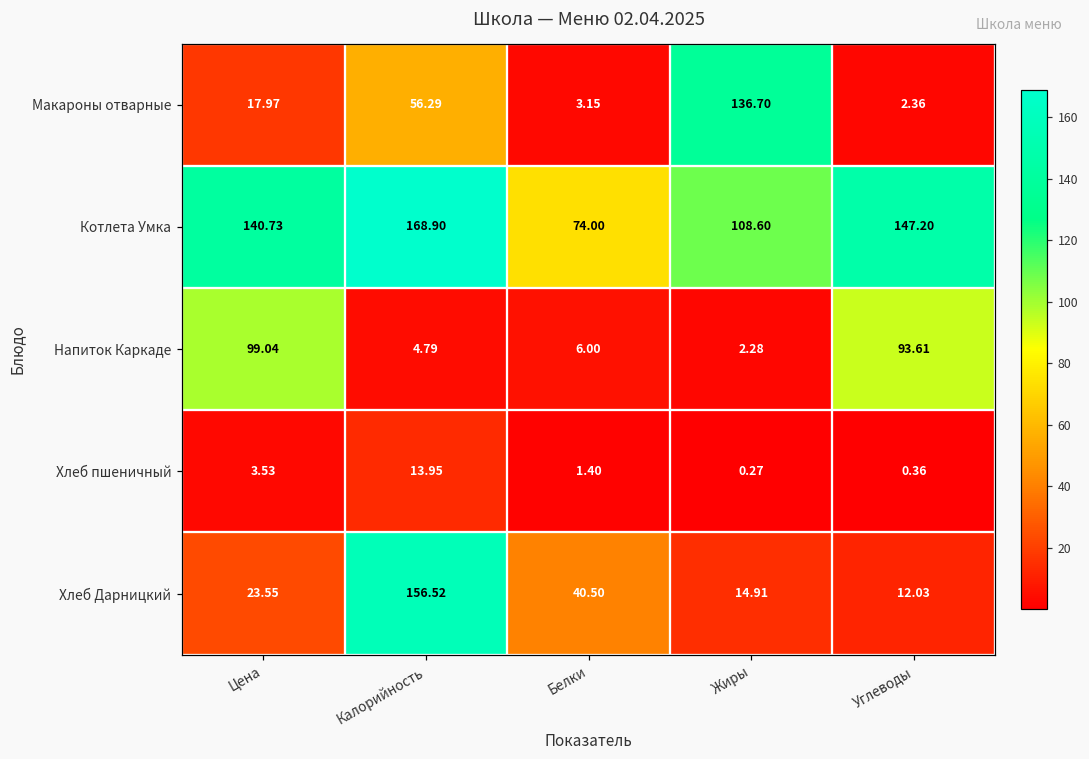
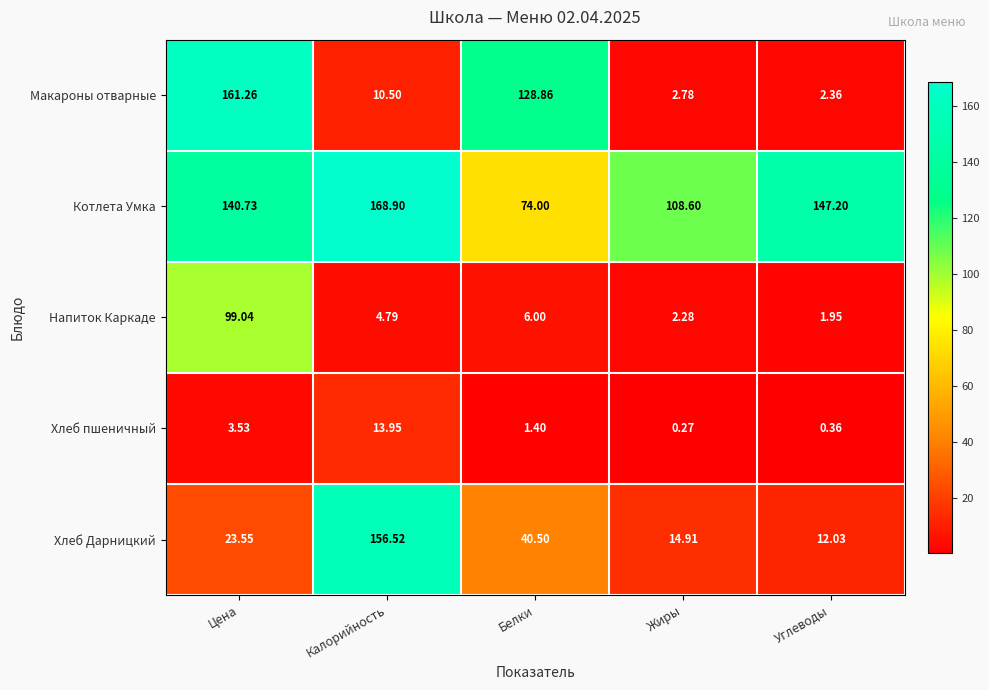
Макароны отварные, Цена: 17.97 -> 161.26
Макароны отварные, Калорийность: 56.29 -> 10.50
Макароны отварные, Белки: 3.15 -> 128.86
Макароны отварные, Жиры: 136.70 -> 2.78
Напиток Каркаде, Углеводы: 93.61 -> 1.95
